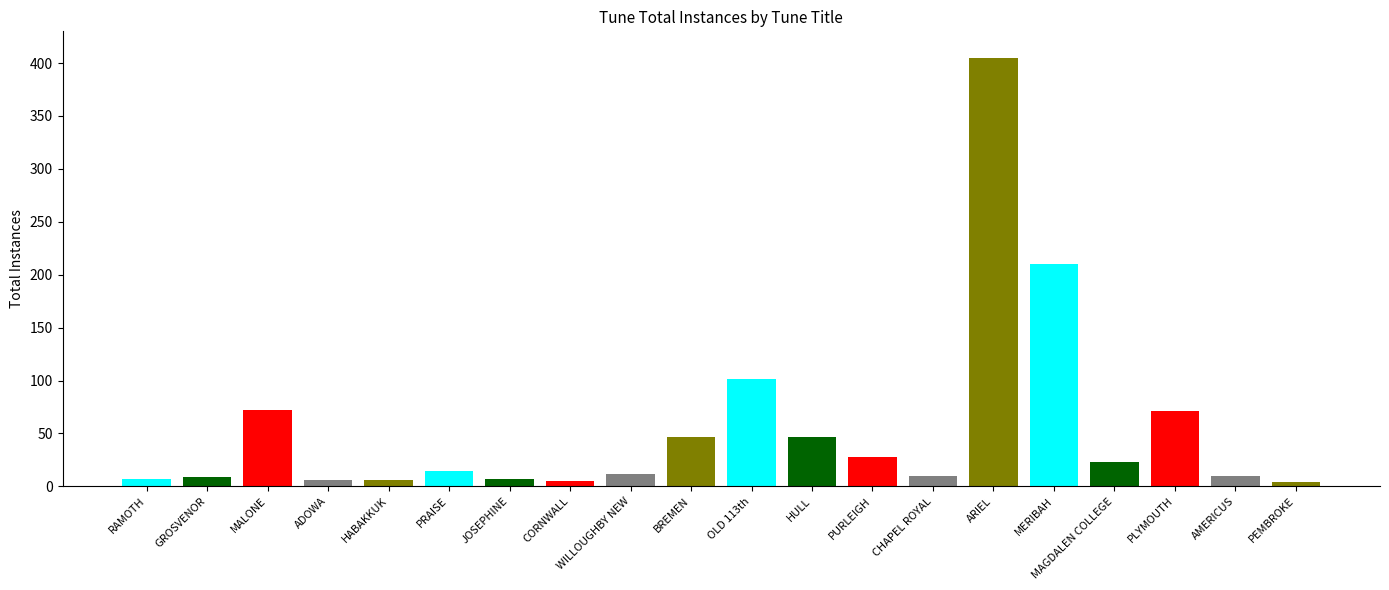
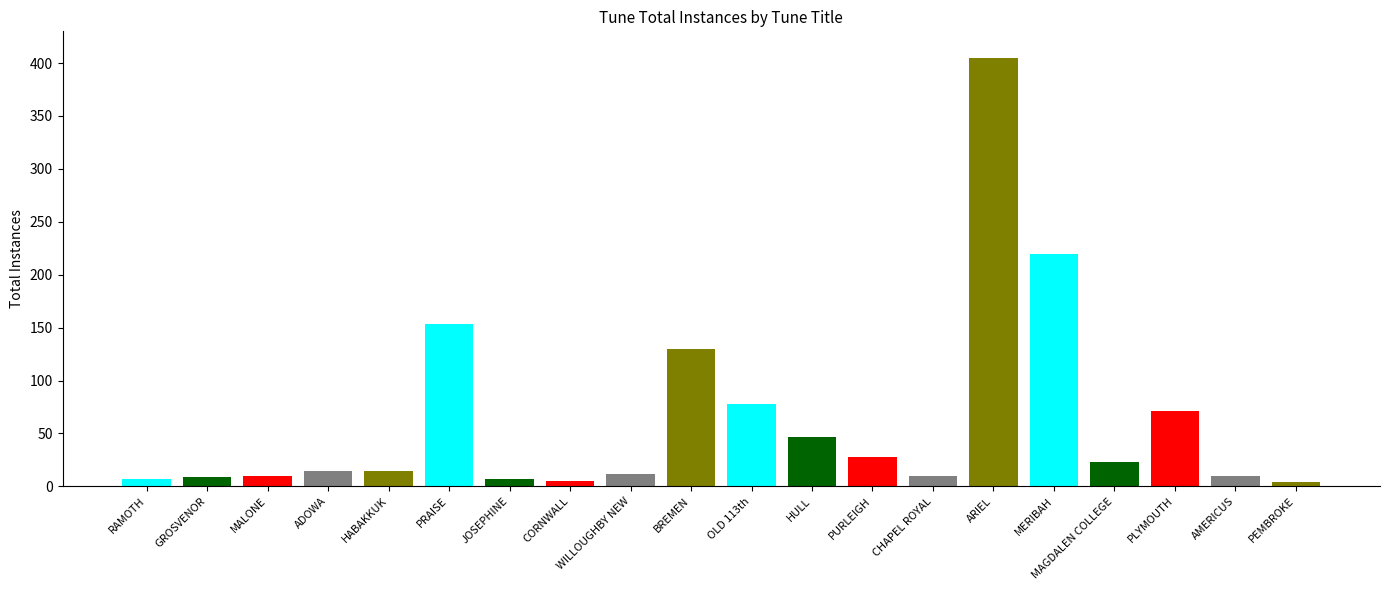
MALONE: 72 -> 10
ADOWA: 6 -> 14
HABAKKUK: 6 -> 14
PRAISE: 14 -> 153
BREMEN: 47 -> 130
OLD 113th: 101 -> 78
MERIBAH: 210 -> 220
